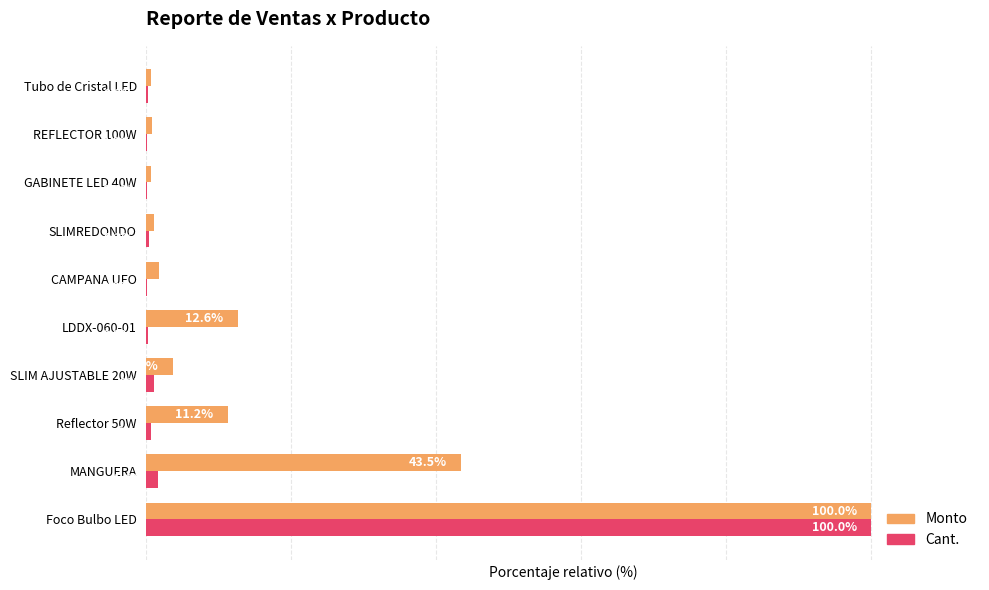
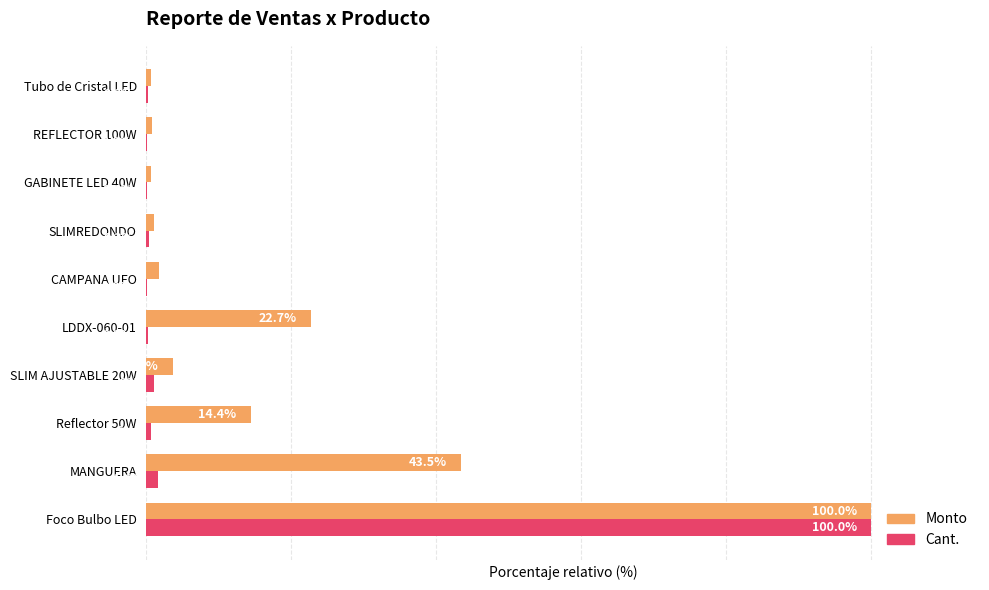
Monto, LDDX-060-01: 12.6% -> 22.7%
Monto, Reflector 50W: 11.2% -> 14.4%
